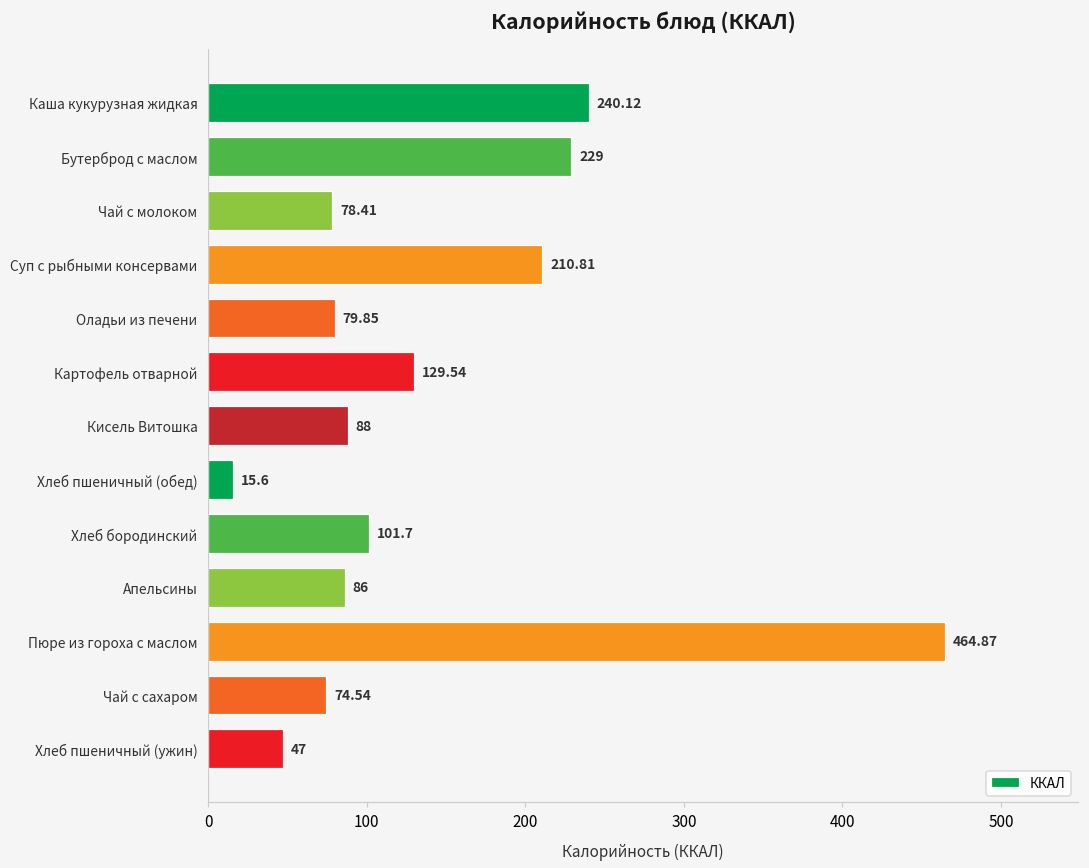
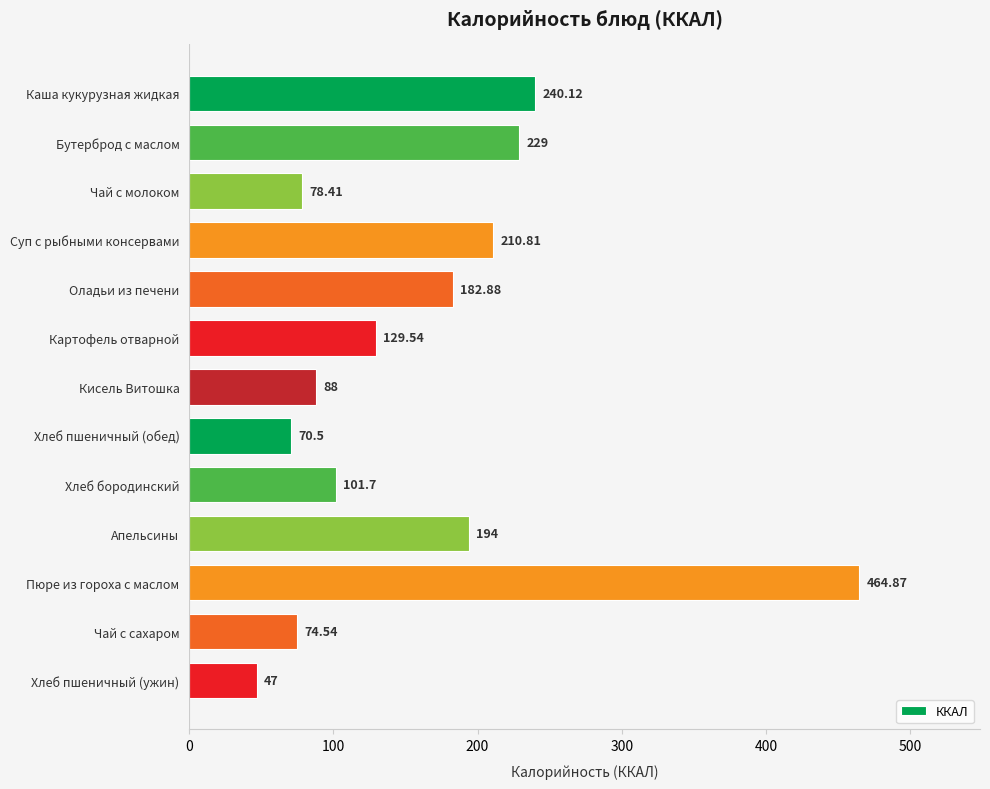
Оладьи из печени: 79.85 -> 182.88
Хлеб пшеничный (обед): 15.6 -> 70.5
Апельсины: 86 -> 194
